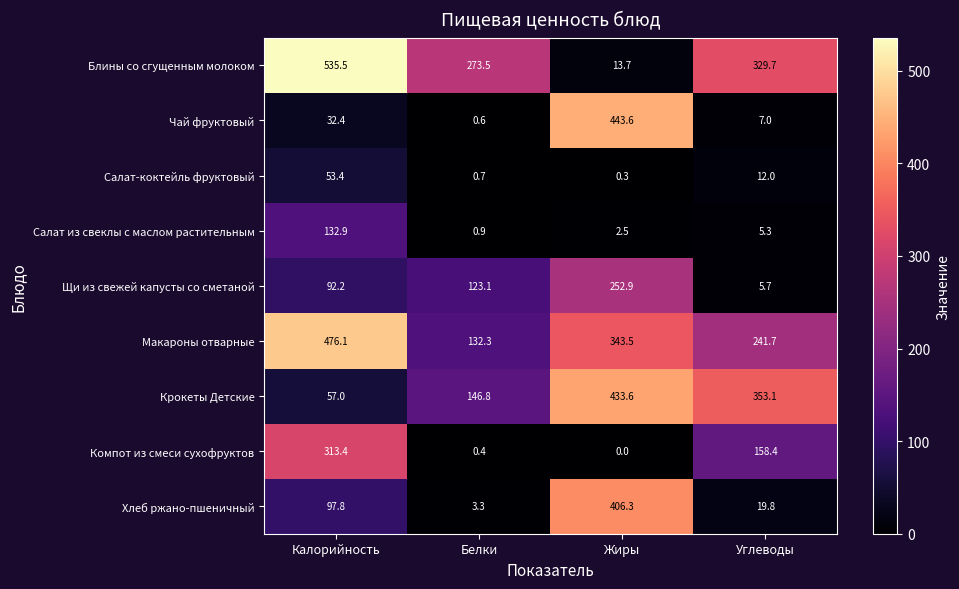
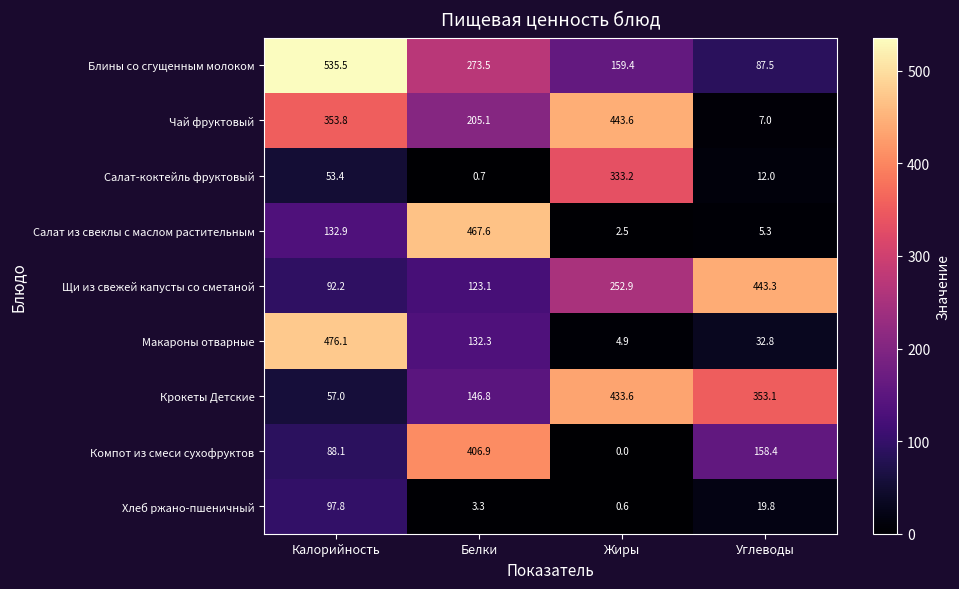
Блины со сгущенным молоком, Жиры: 13.7 -> 159.4
Блины со сгущенным молоком, Углеводы: 329.7 -> 87.5
Чай фруктовый, Калорийность: 32.4 -> 353.8
Чай фруктовый, Белки: 0.6 -> 205.1
Салат-коктейль фруктовый, Жиры: 0.3 -> 333.2
Салат из свеклы с маслом растительным, Белки: 0.9 -> 467.6
Щи из свежей капусты со сметаной, Углеводы: 5.7 -> 443.3
Макароны отварные, Жиры: 343.5 -> 4.9
Макароны отварные, Углеводы: 241.7 -> 32.8
Компот из смеси сухофруктов, Калорийность: 313.4 -> 88.1
Компот из смеси сухофруктов, Белки: 0.4 -> 406.9
Хлеб ржано-пшеничный, Жиры: 406.3 -> 0.6
